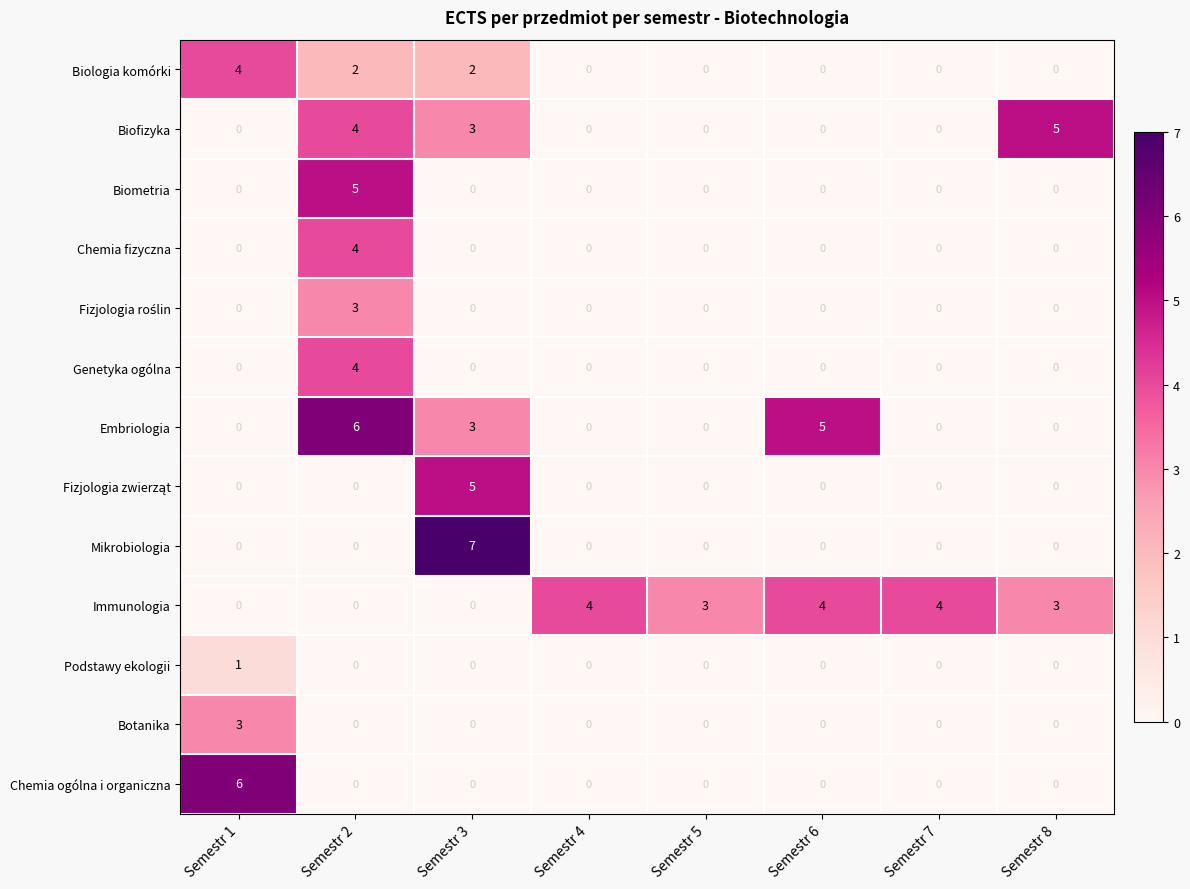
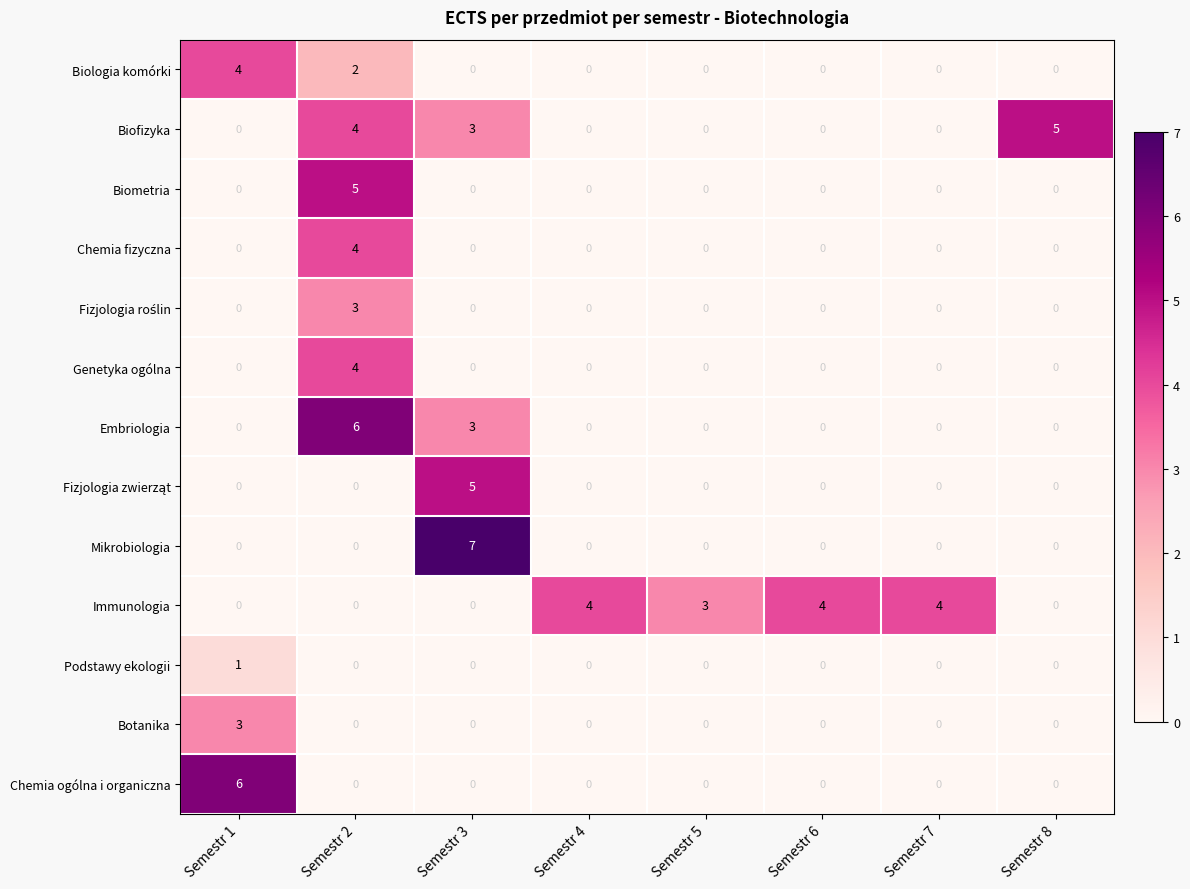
Biologia komórki, Semestr 3: 2 -> 0
Embriologia, Semestr 6: 5 -> 0
Immunologia, Semestr 8: 3 -> 0
